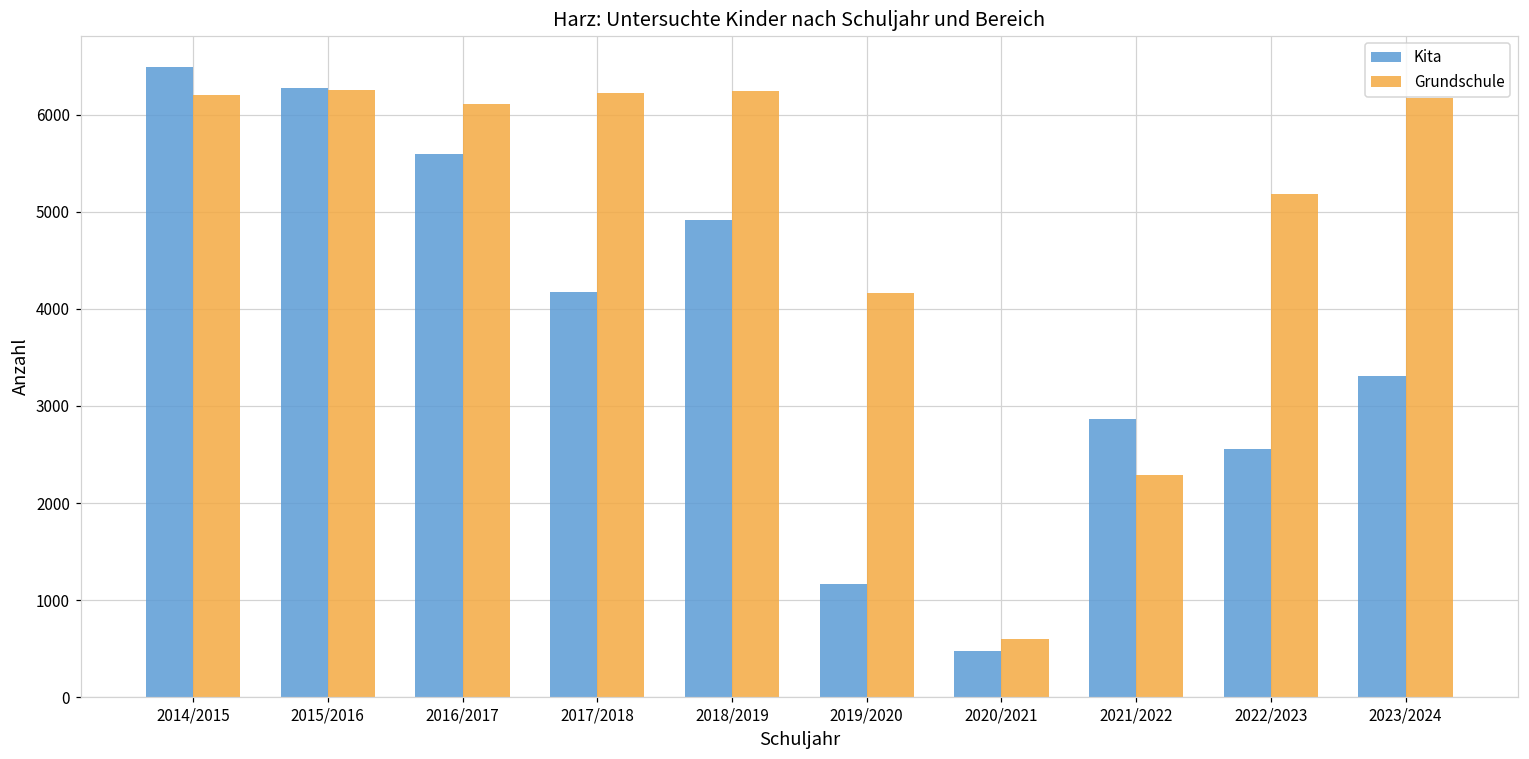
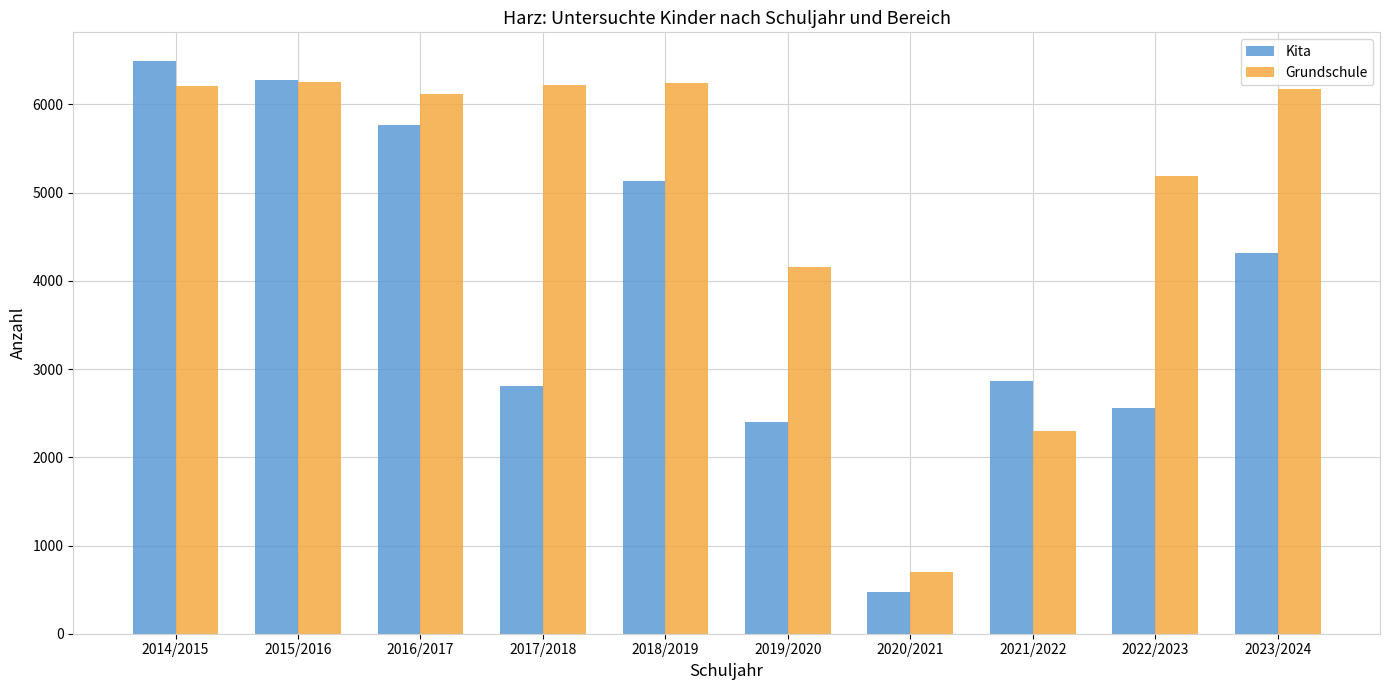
Kita, 2016/2017: 5600 -> 5800
Kita, 2017/2018: 4200 -> 2800
Kita, 2018/2019: 4900 -> 5100
Kita, 2019/2020: 1200 -> 2400
Grundschule, 2020/2021: 600 -> 700
Kita, 2023/2024: 3300 -> 4300
